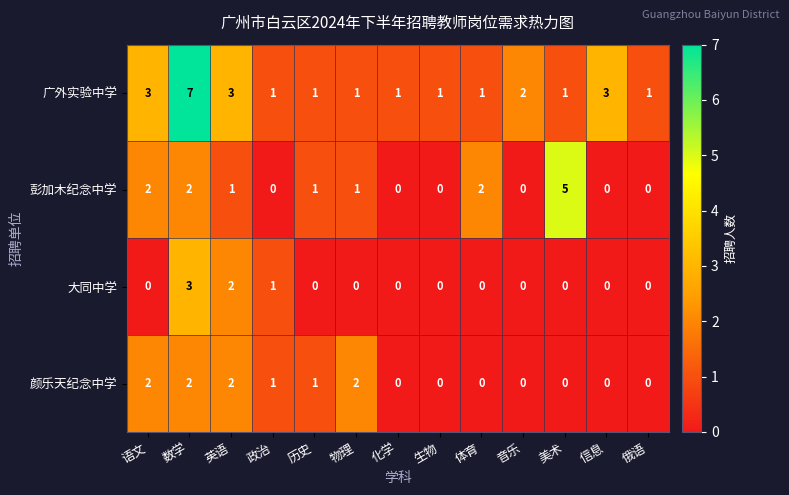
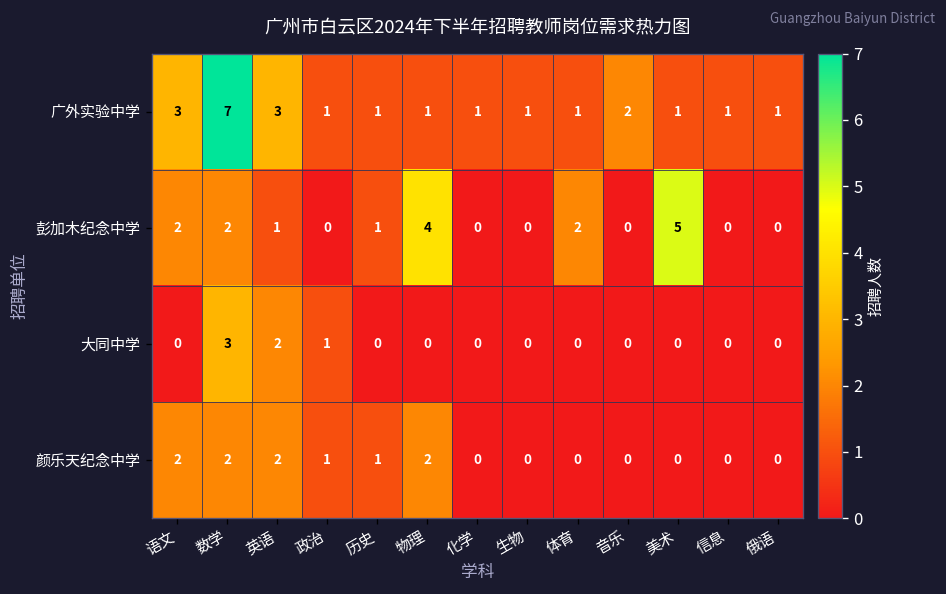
广外实验中学, 信息: 3 -> 1
彭加木纪念中学, 物理: 1 -> 4
